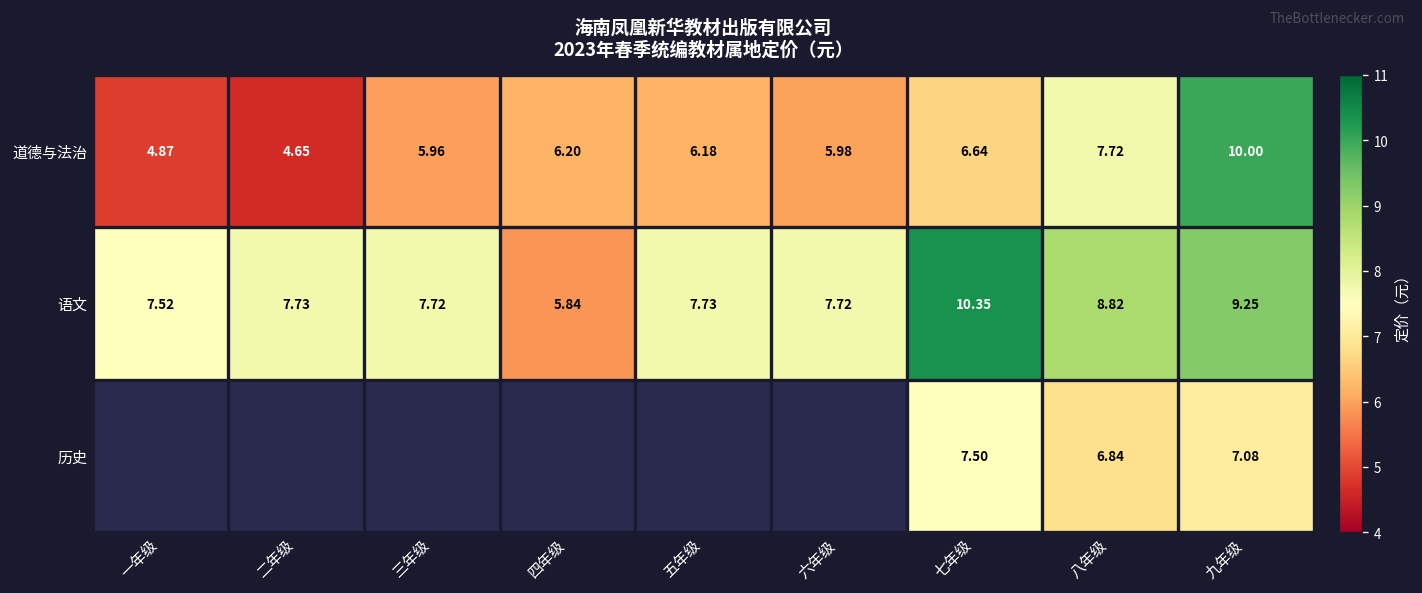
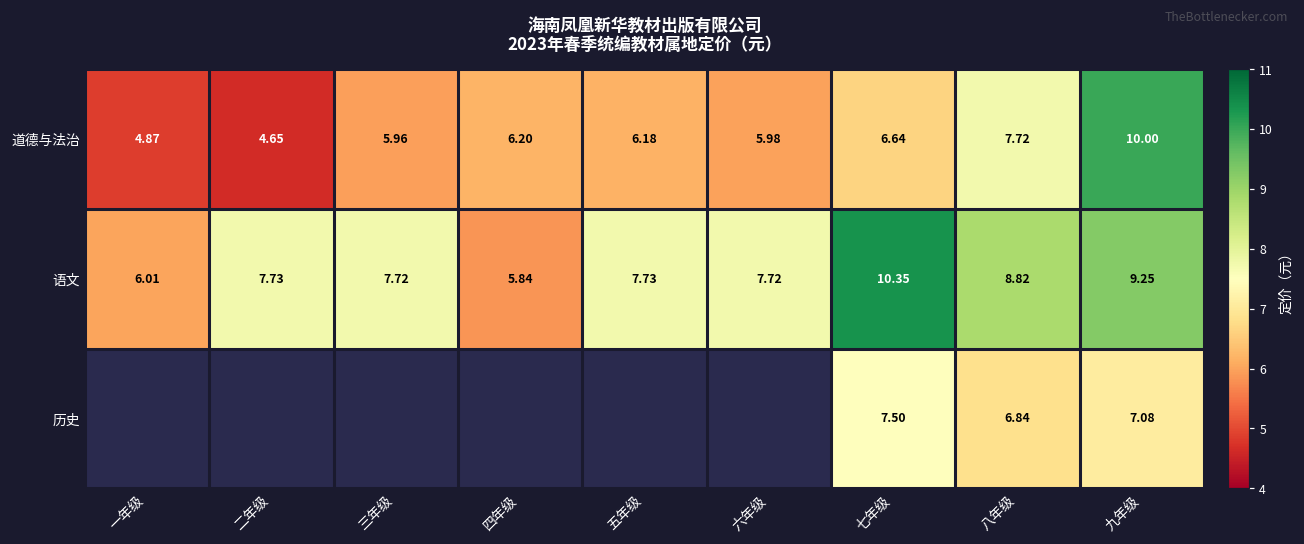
语文, 一年级: 7.52 -> 6.01
